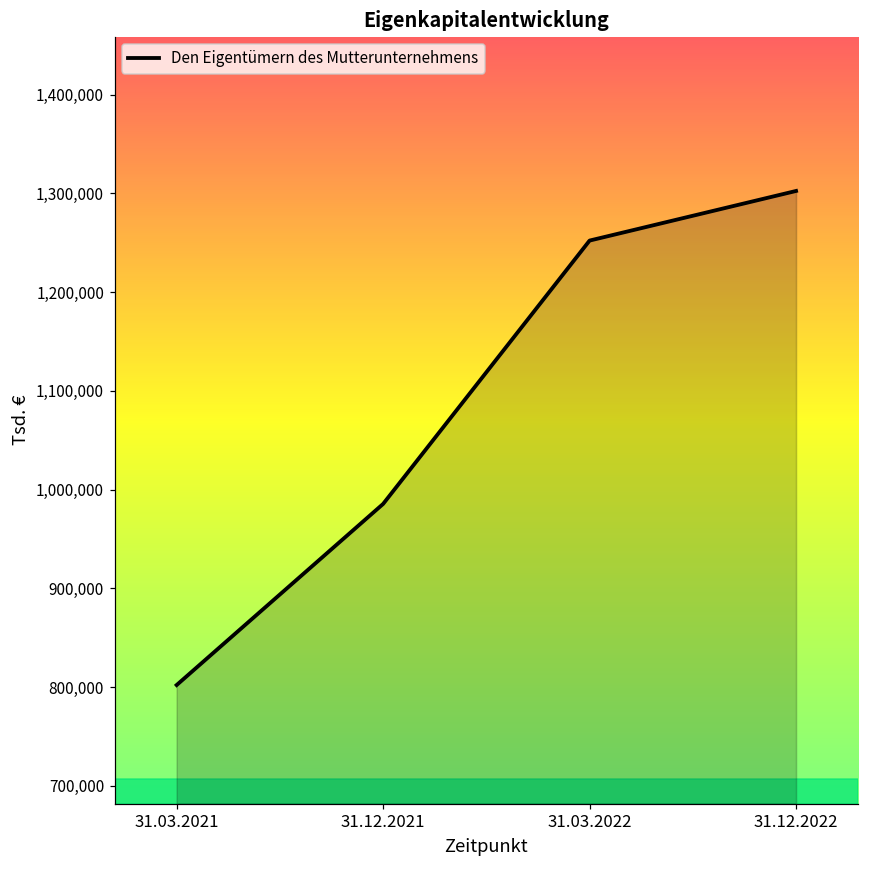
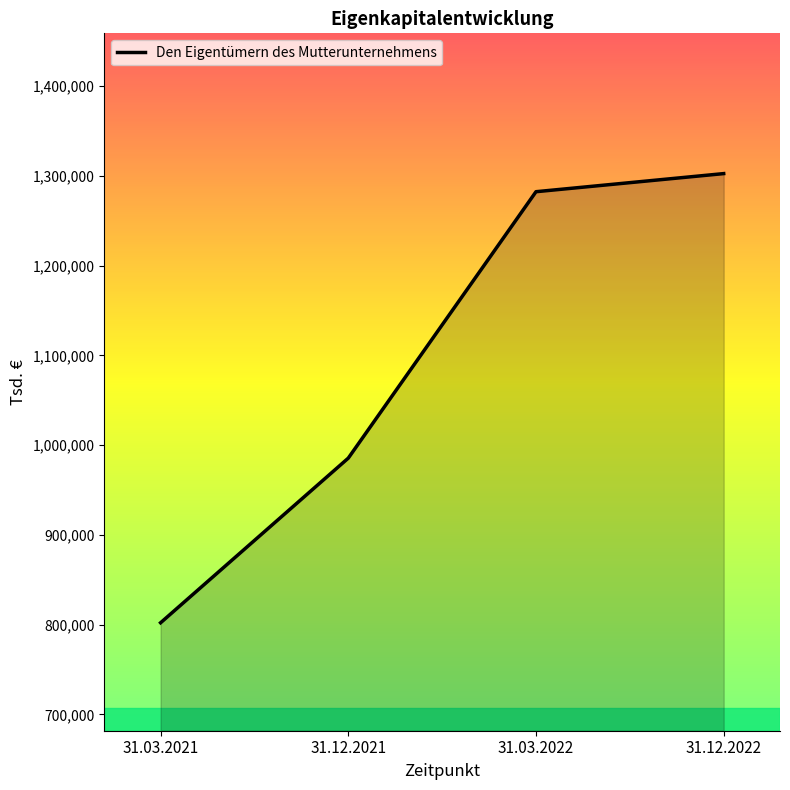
31.03.2022: 1,250,000 -> 1,280,000
